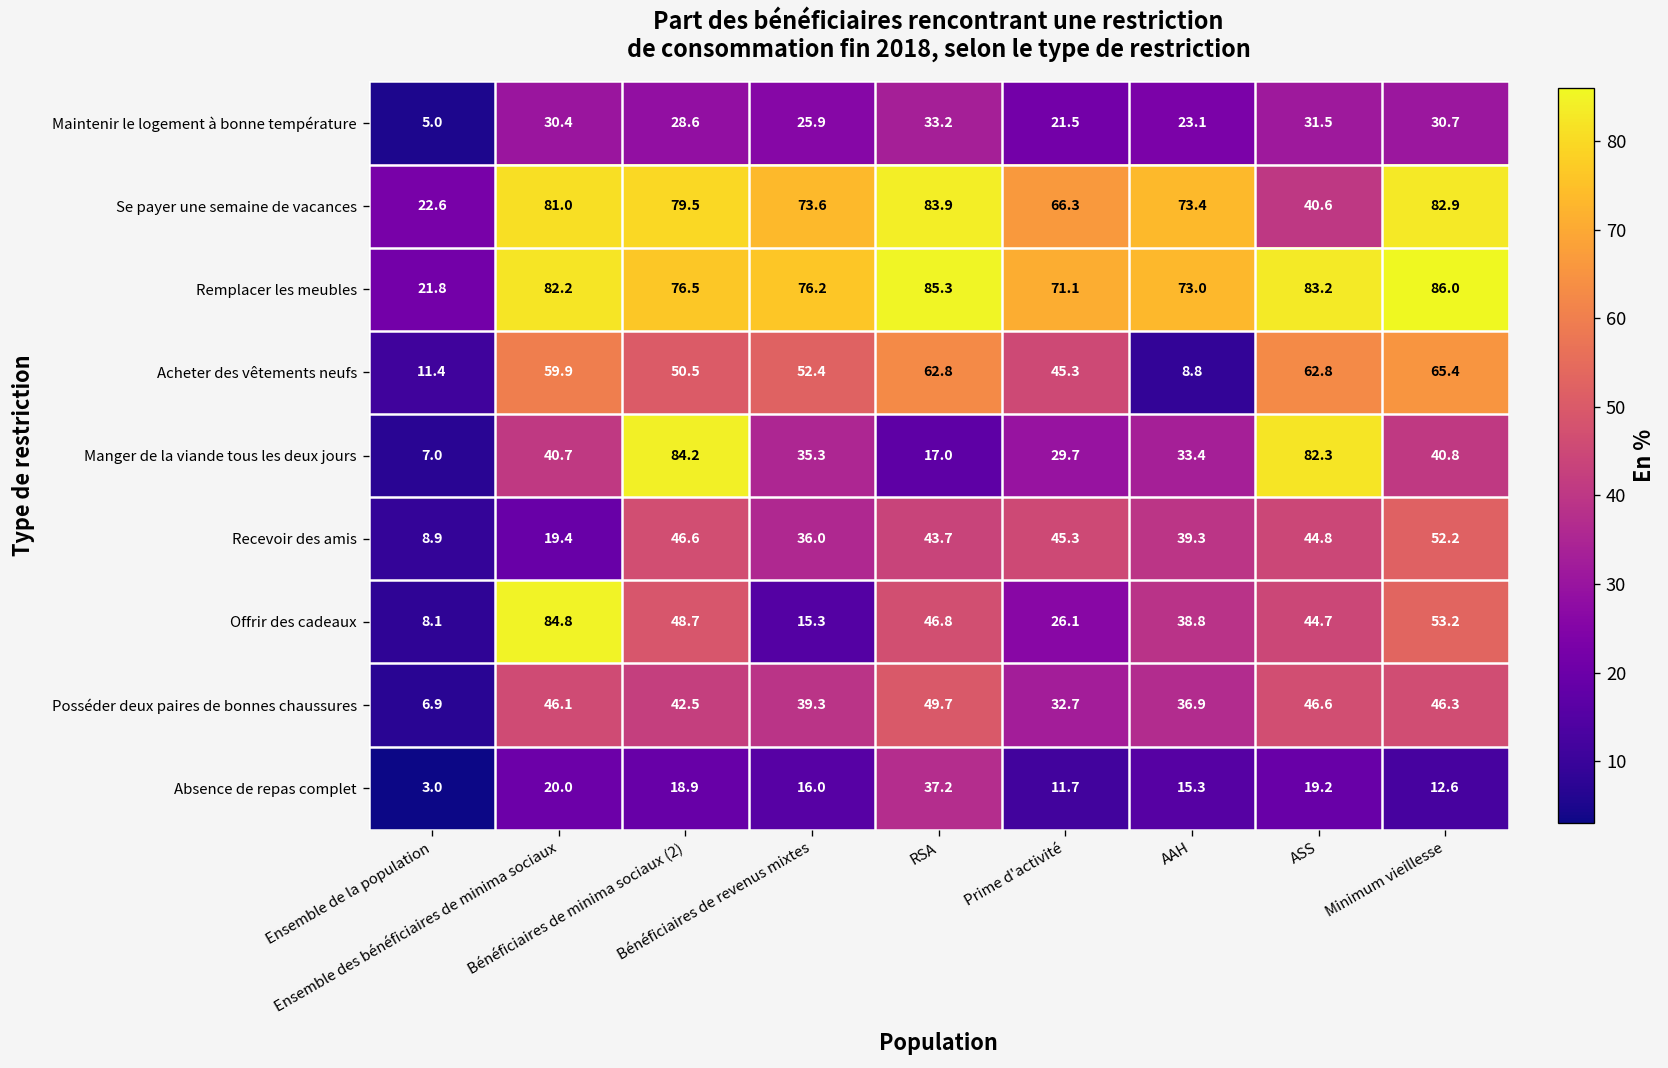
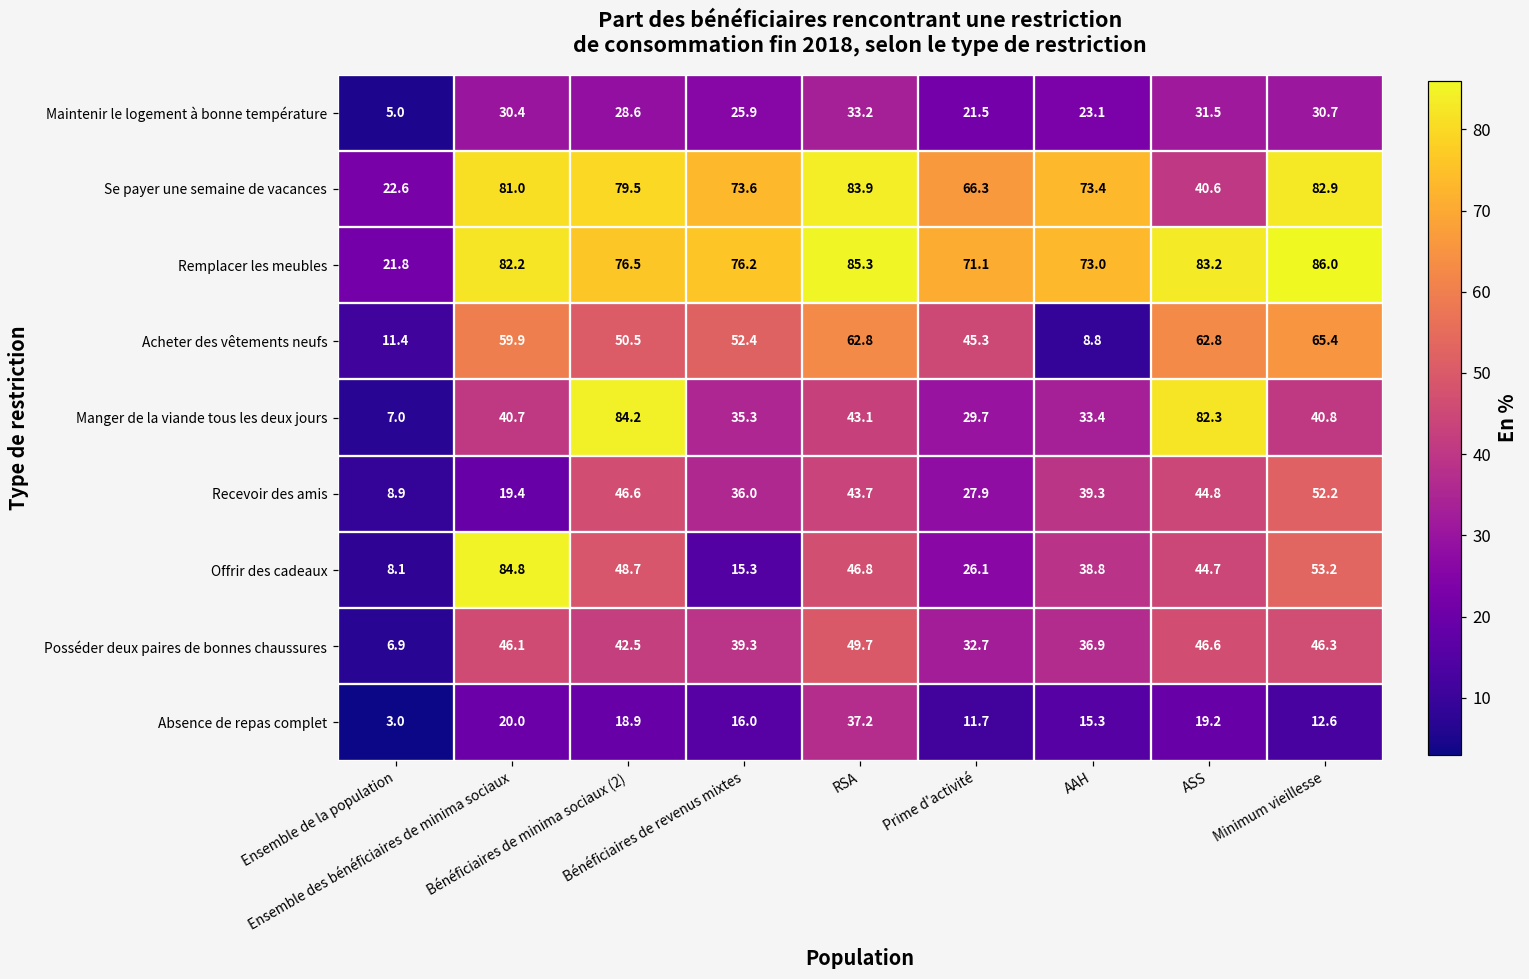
Manger de la viande tous les deux jours, RSA: 17.0 -> 43.1
Recevoir des amis, Prime d'activité: 45.3 -> 27.9
